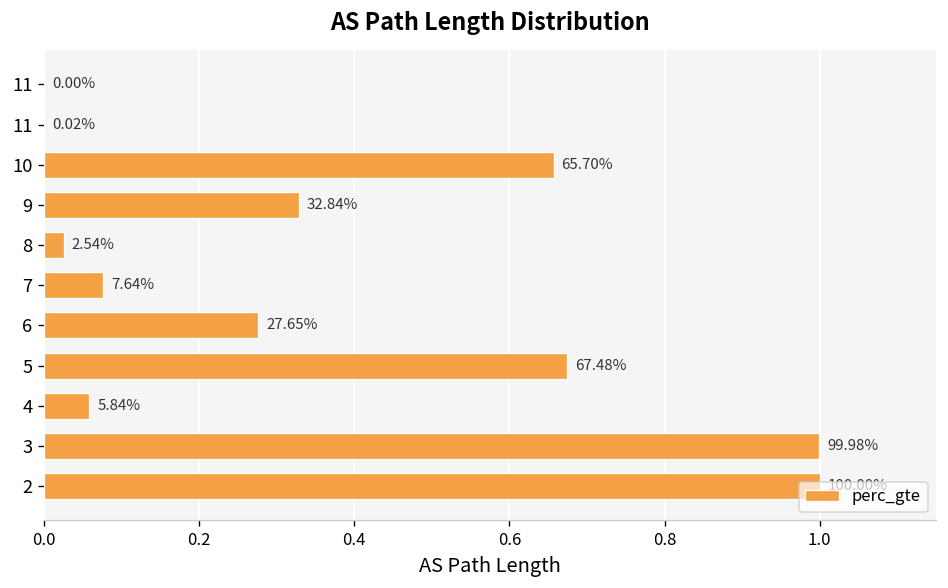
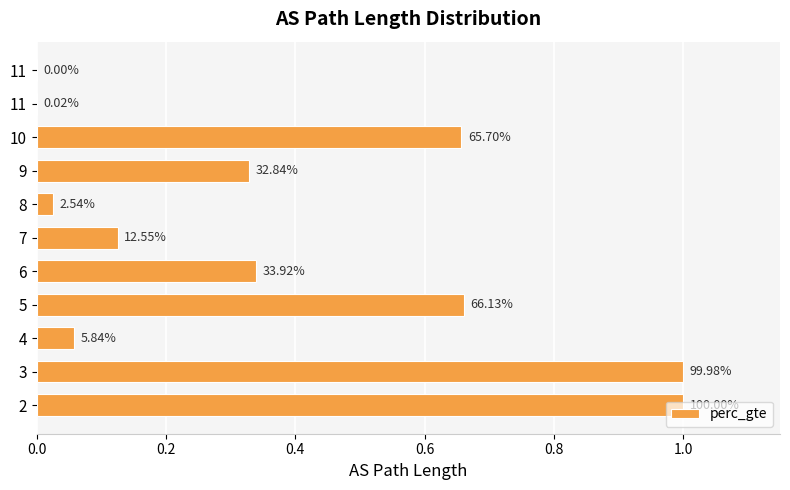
7: 7.64% -> 12.55%
6: 27.65% -> 33.92%
5: 67.48% -> 66.13%
